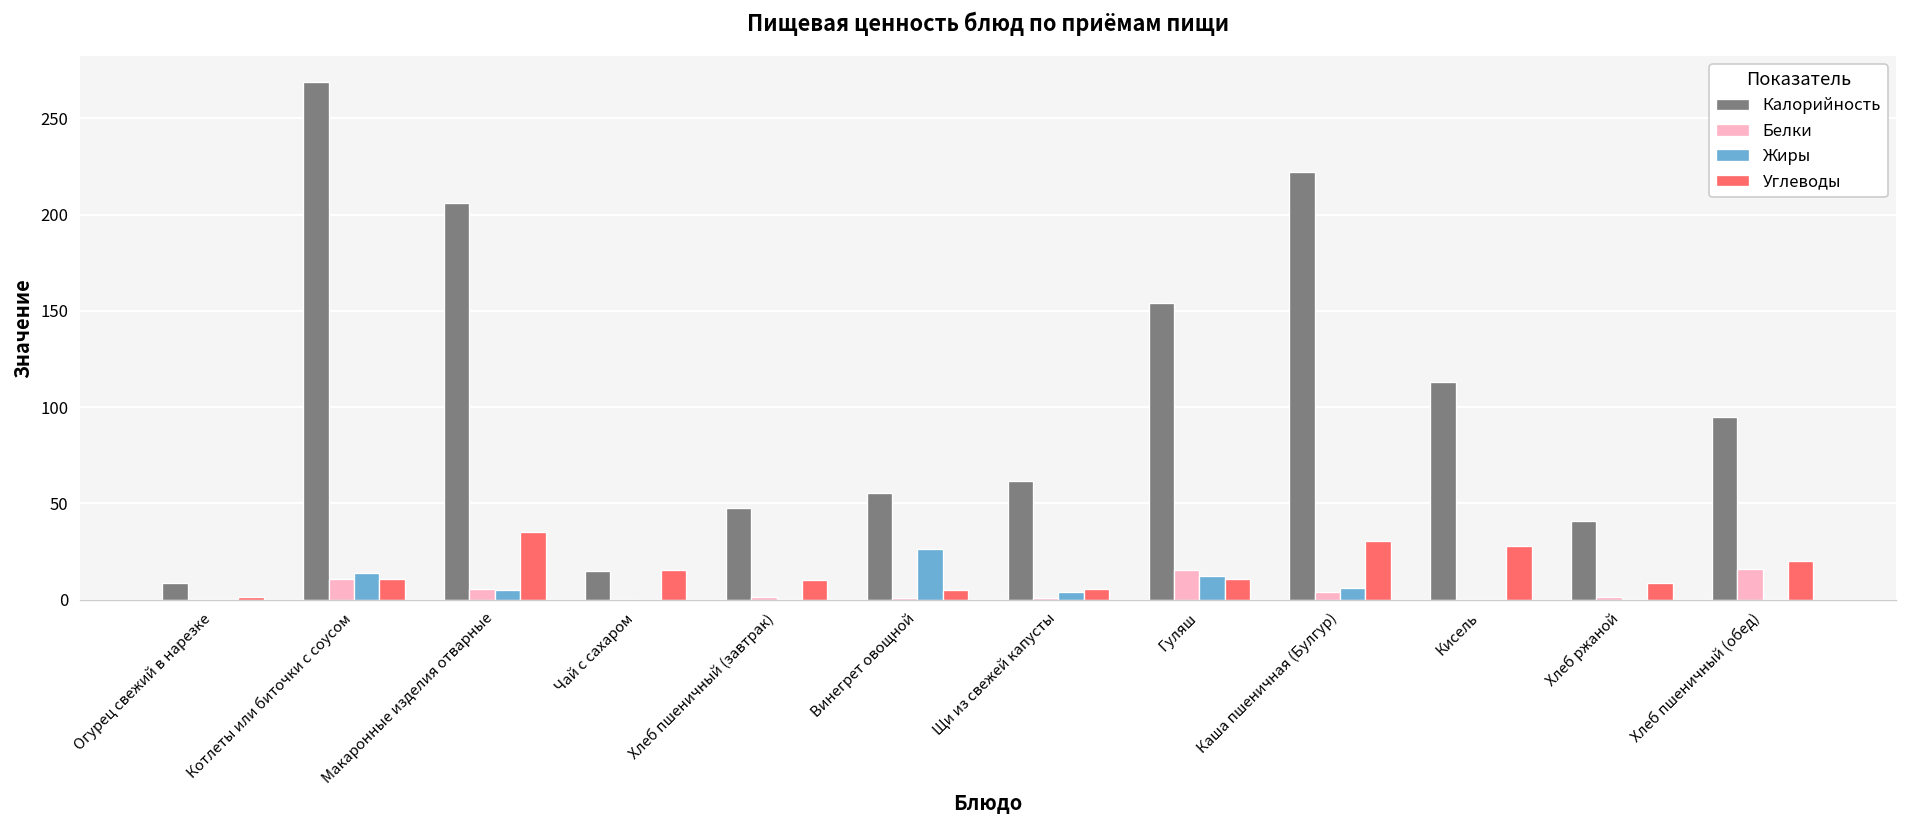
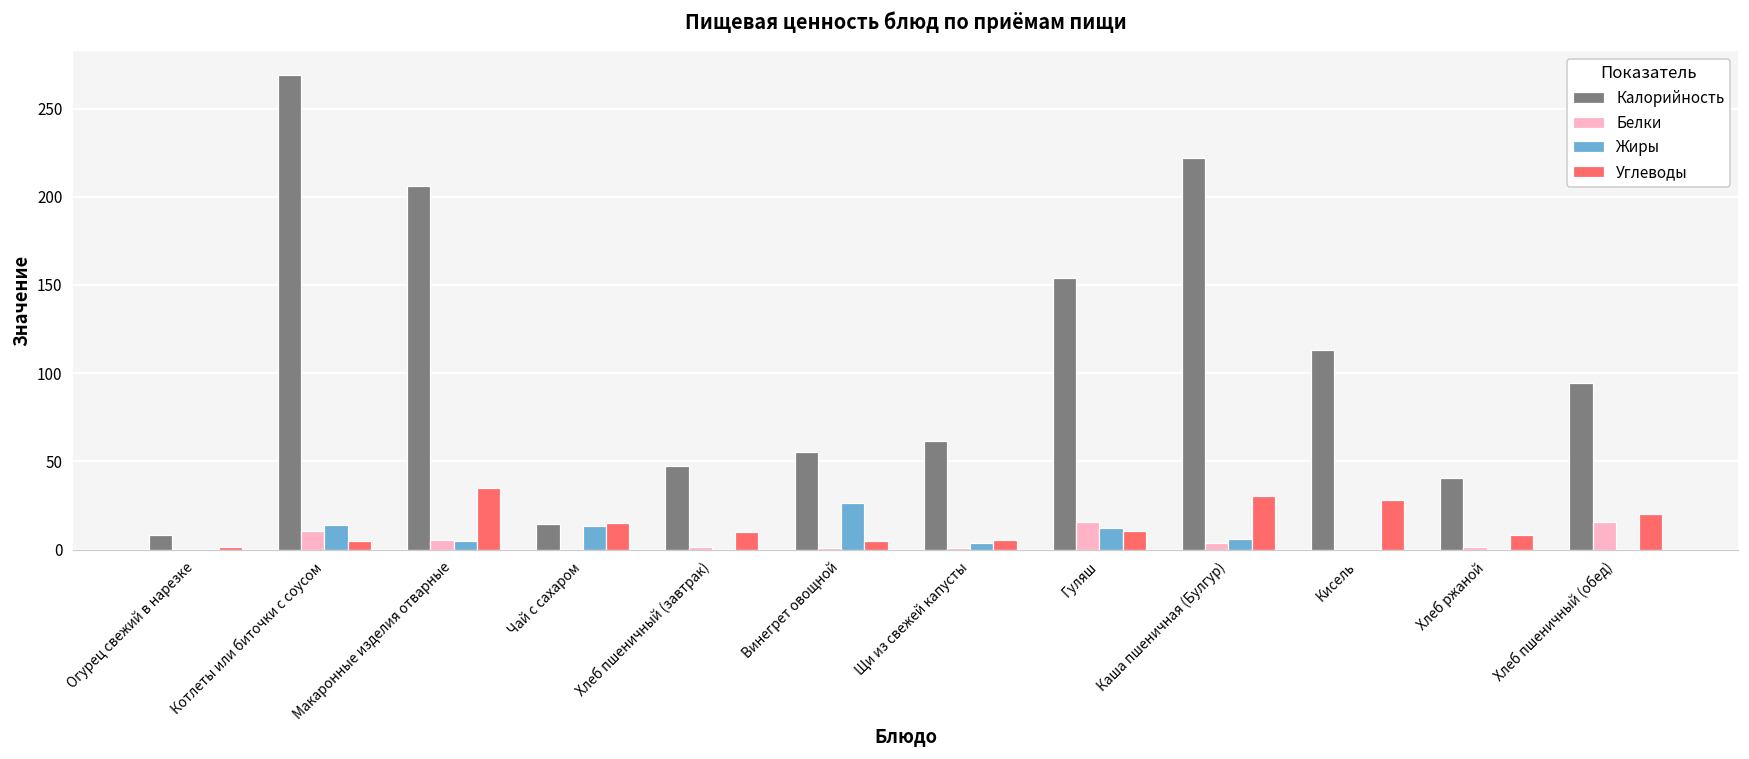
Углеводы, Котлеты или биточки с соусом: 11 -> 5
Жиры, Чай с сахаром: 0 -> 14
